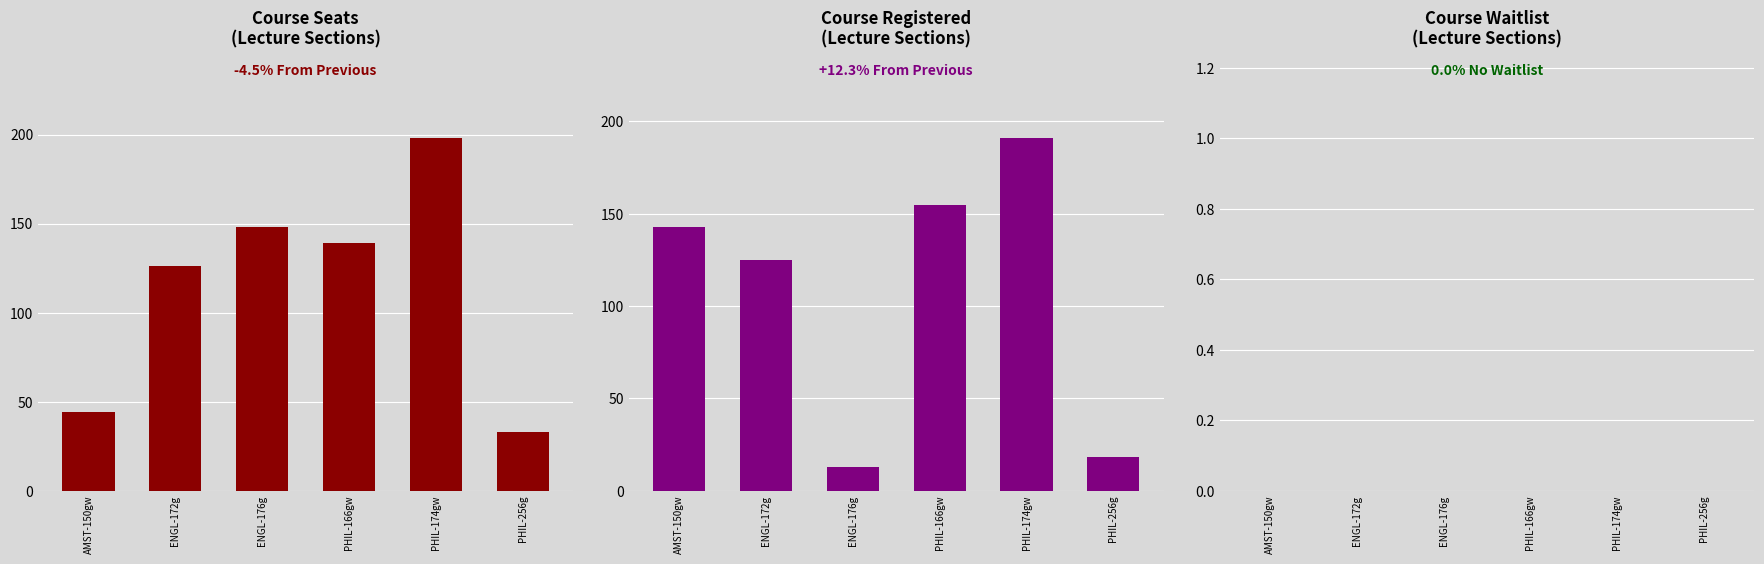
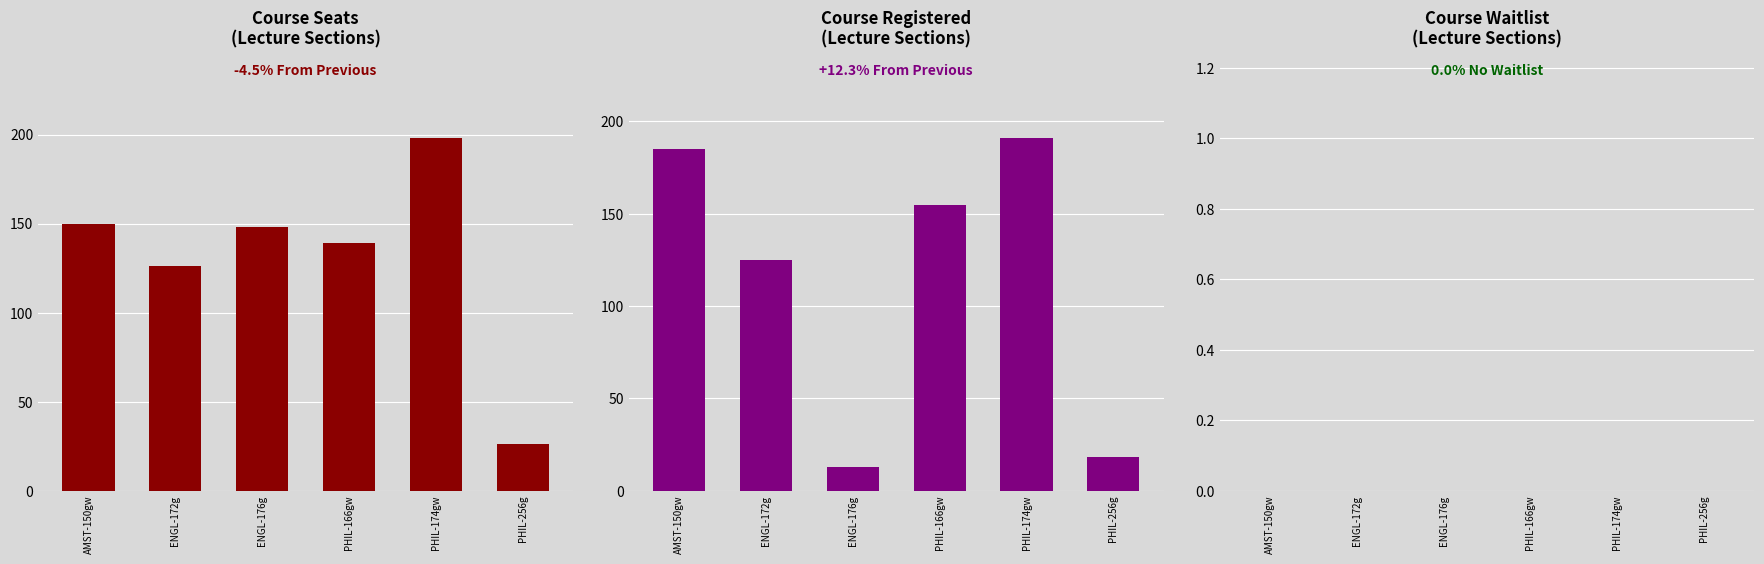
Course Seats (Lecture Sections), AMST-150gw: 44 -> 150
Course Seats (Lecture Sections), PHIL-256g: 33 -> 26
Course Registered (Lecture Sections), AMST-150gw: 143 -> 185
